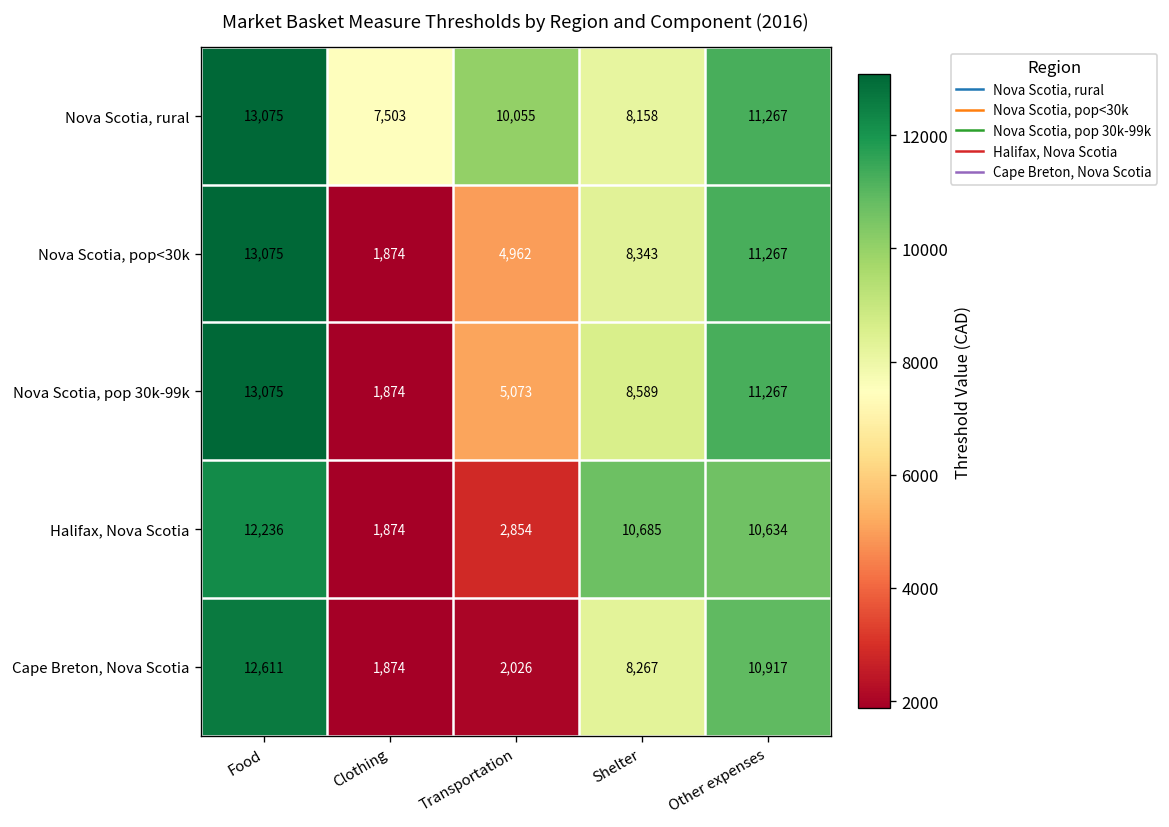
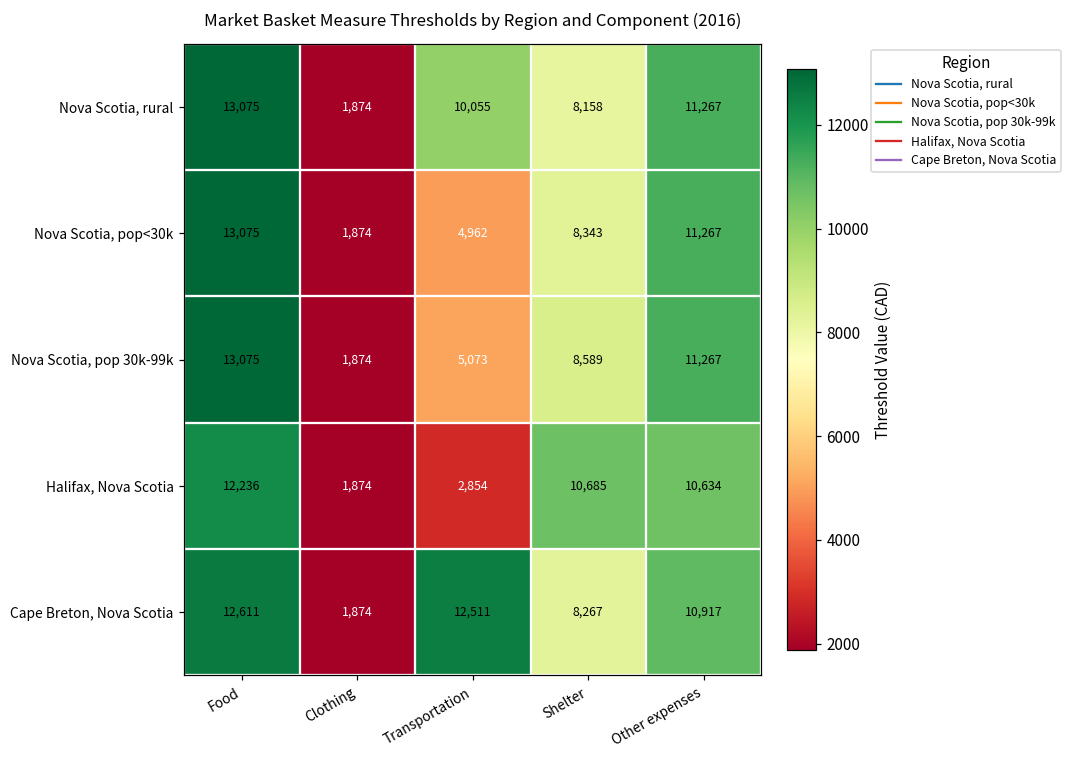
Nova Scotia, rural, Clothing: 7,503 -> 1,874
Cape Breton, Nova Scotia, Transportation: 2,026 -> 12,511
